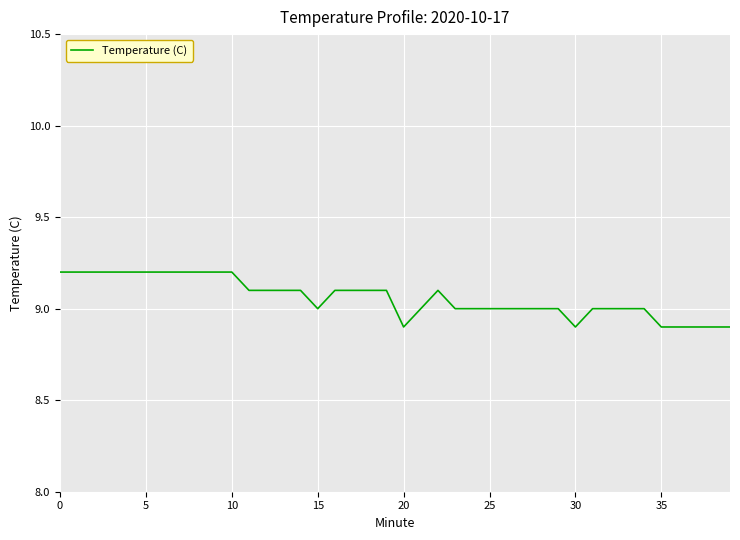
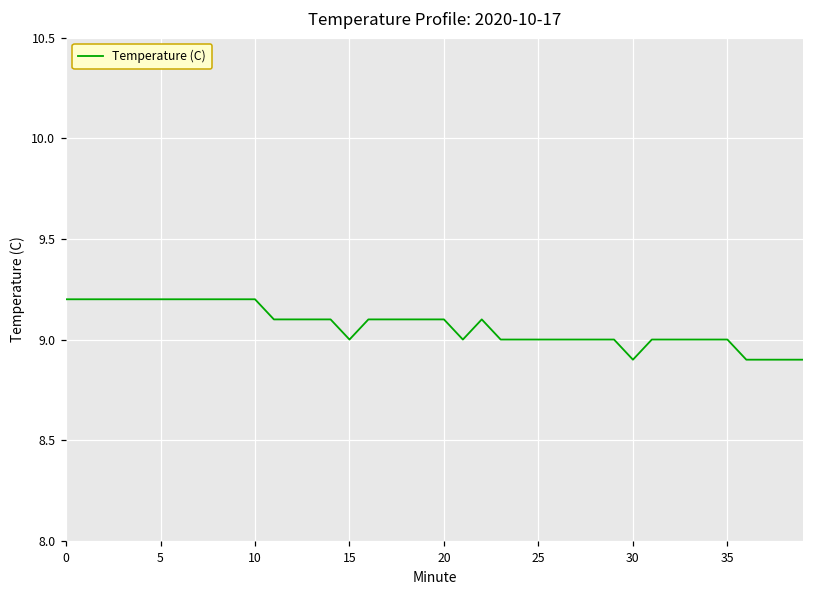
20: 8.9 -> 9.1
35: 8.9 -> 9.0
